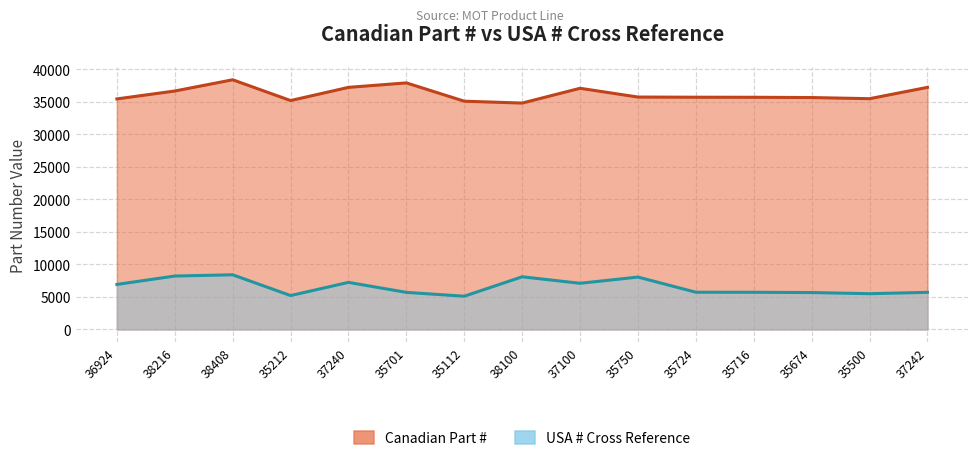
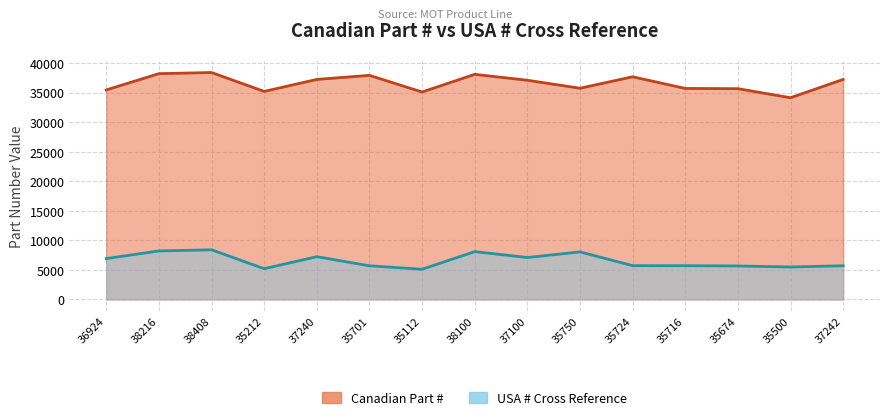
Canadian Part #, 38216: 37000 -> 38000
Canadian Part #, 38100: 35000 -> 38000
Canadian Part #, 35724: 36000 -> 38000
Canadian Part #, 35500: 36000 -> 34000
